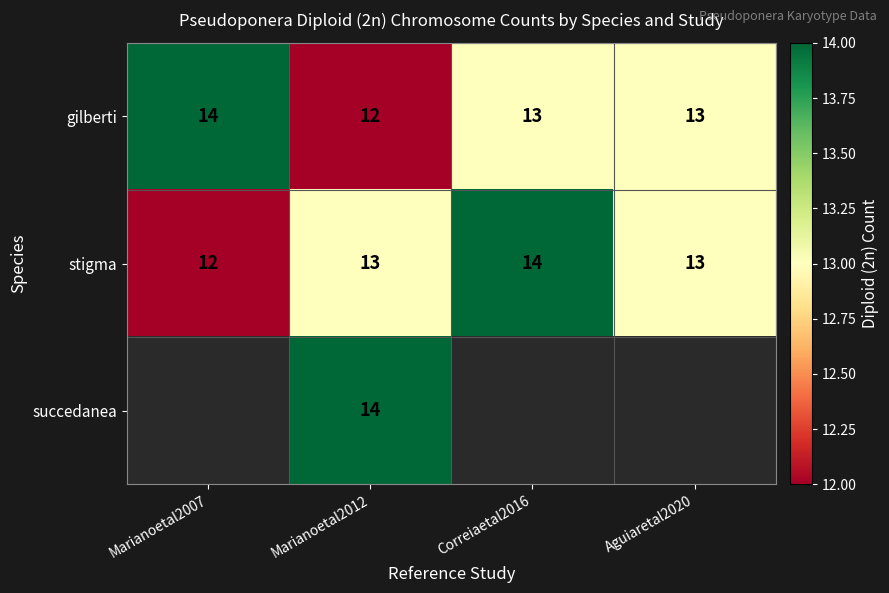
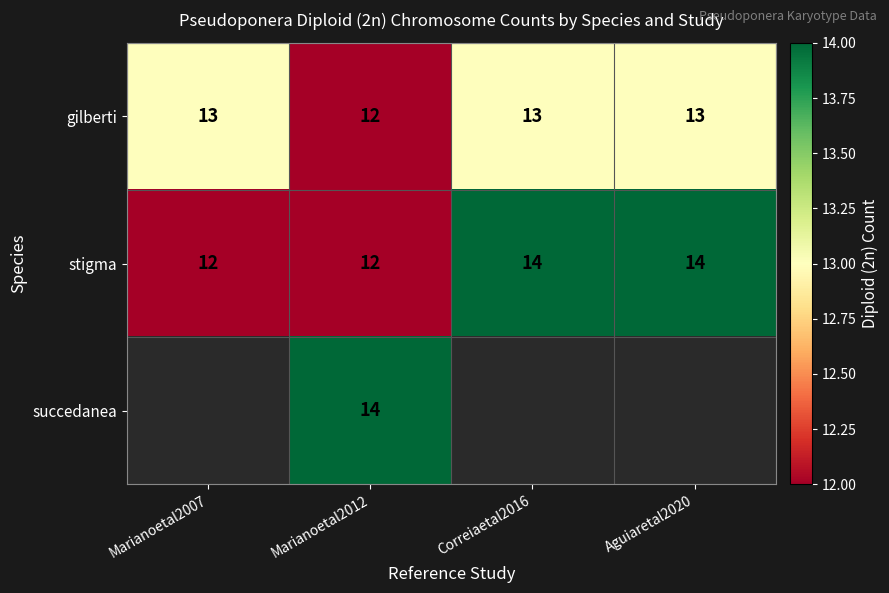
gilberti, Marianoetal2007: 14 -> 13
stigma, Marianoetal2012: 13 -> 12
stigma, Aguiaretal2020: 13 -> 14
